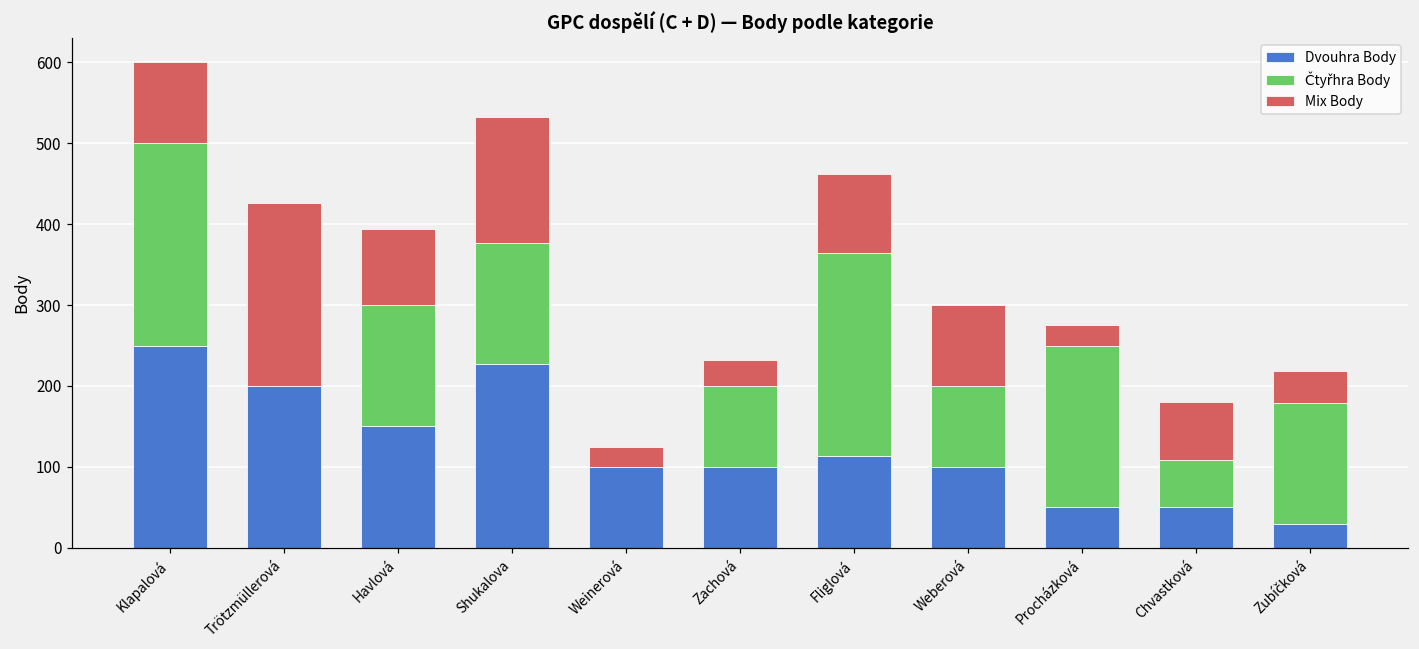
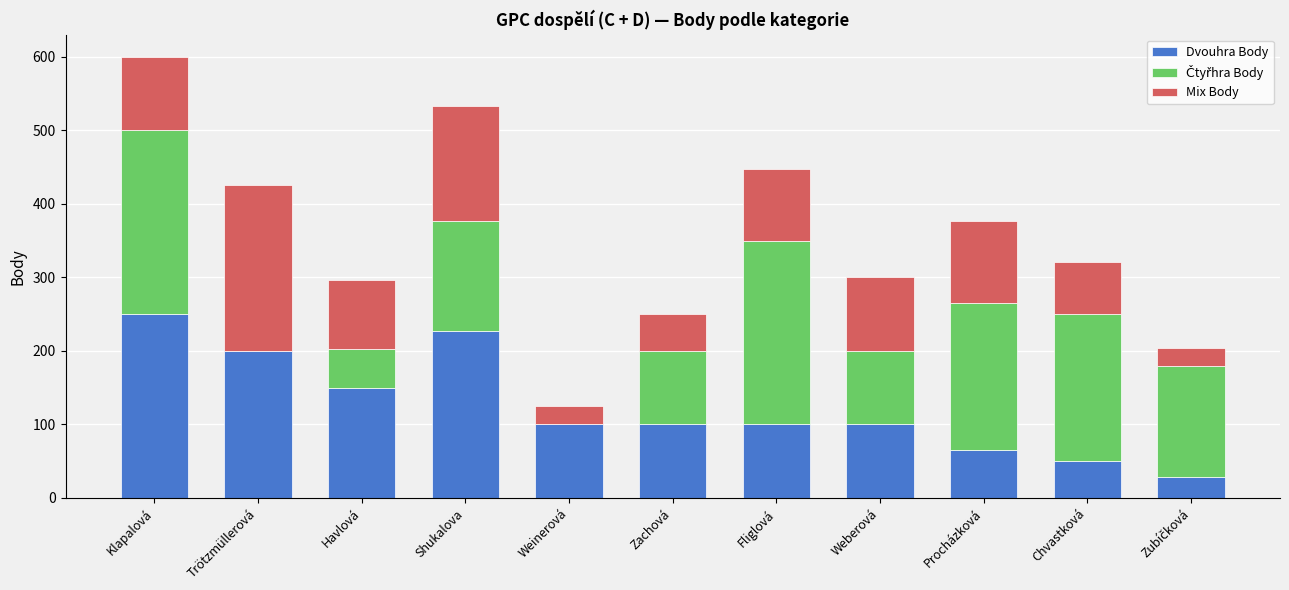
Čtyřhra Body, Havlová: 150 -> 50
Mix Body, Zachová: 30 -> 50
Dvouhra Body, Fliglová: 110 -> 100
Dvouhra Body, Procházková: 50 -> 70
Mix Body, Procházková: 30 -> 110
Čtyřhra Body, Chvastková: 60 -> 200
Mix Body, Zubíčková: 40 -> 30
